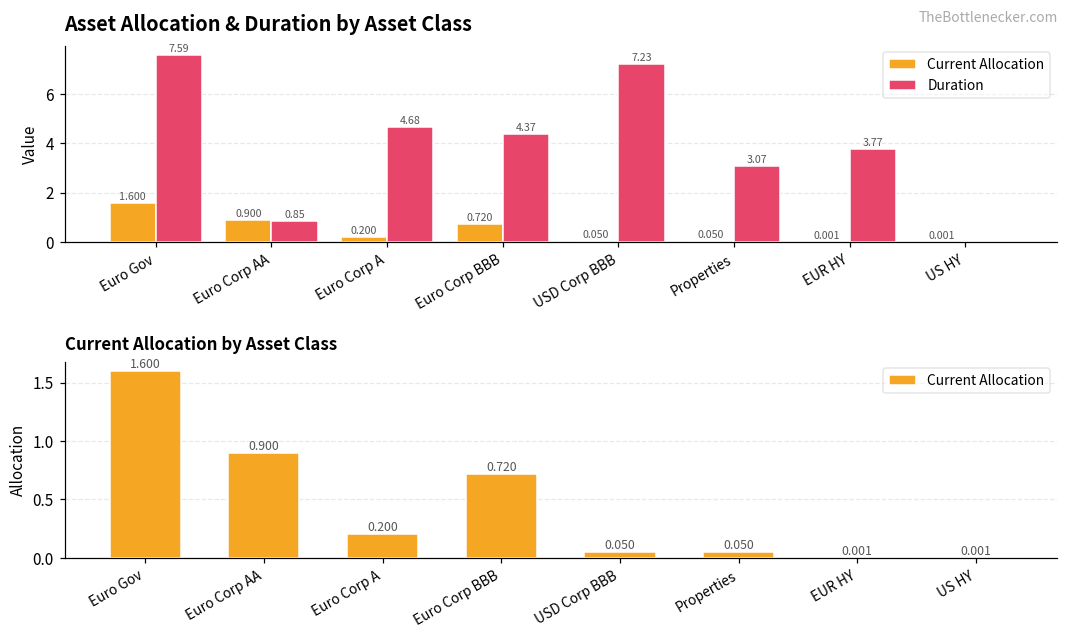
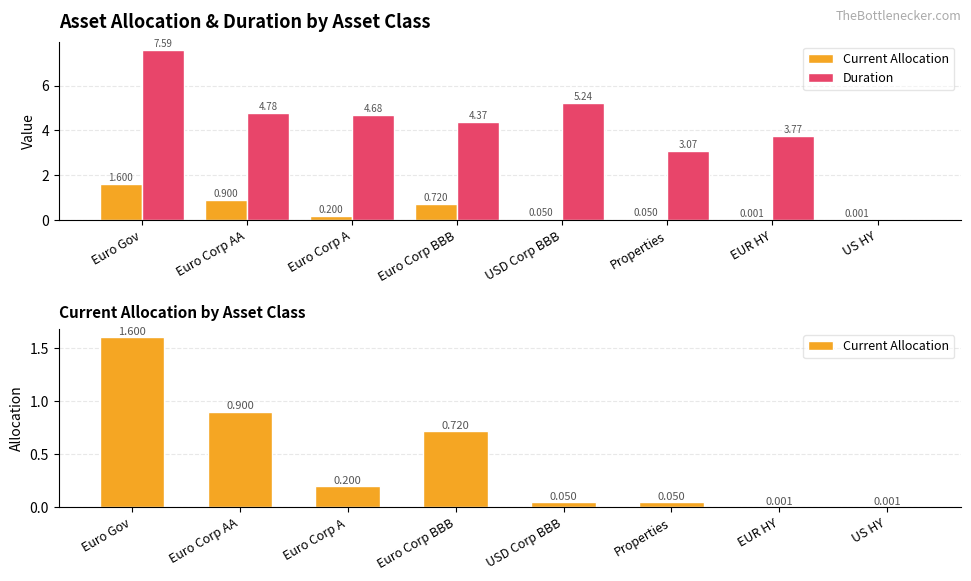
Asset Allocation & Duration by Asset Class, Duration, Euro Corp AA: 0.85 -> 4.78
Asset Allocation & Duration by Asset Class, Duration, USD Corp BBB: 7.23 -> 5.24
